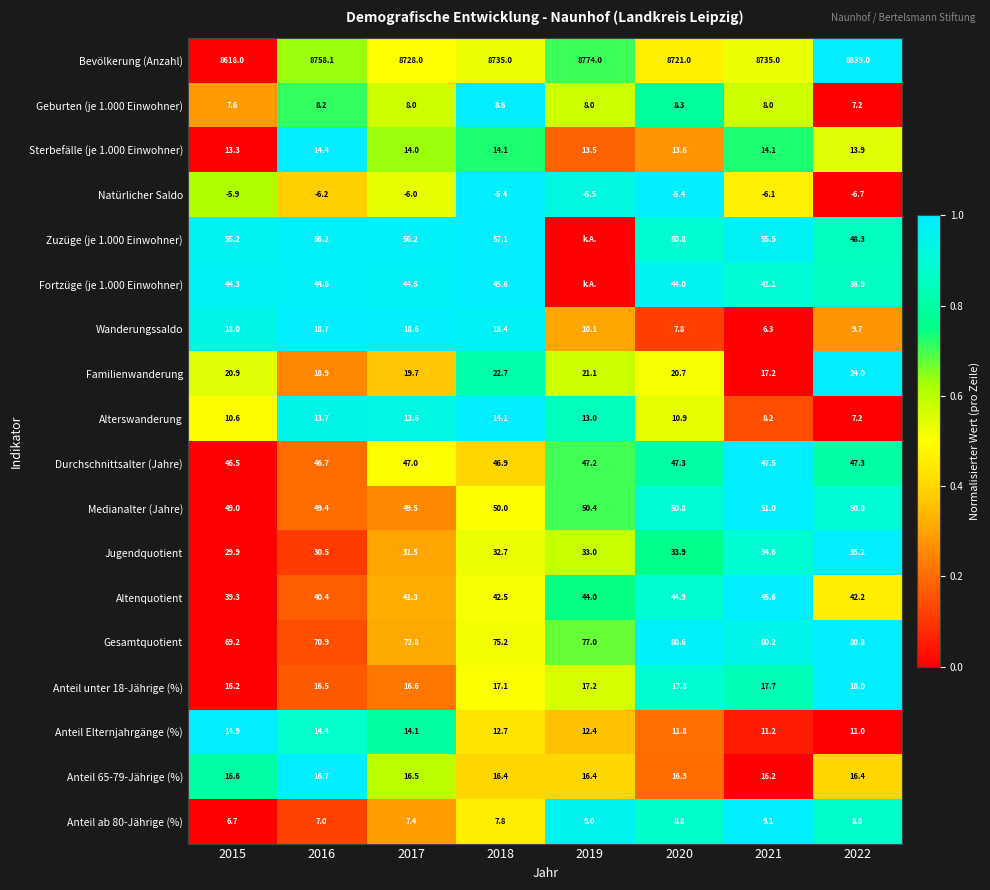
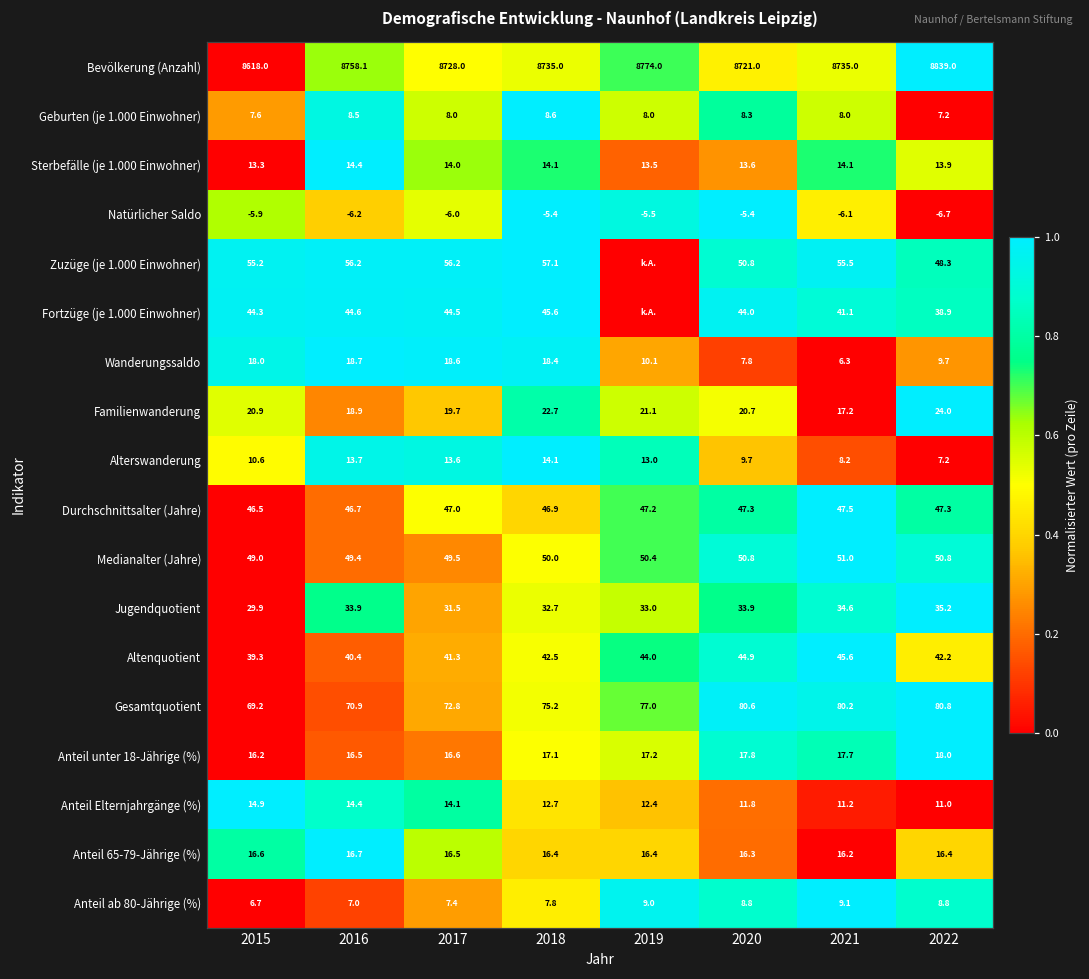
Geburten (je 1.000 Einwohner), 2016: 8.2 -> 8.5
Alterswanderung, 2020: 10.9 -> 9.7
Jugendquotient, 2016: 30.5 -> 33.9
